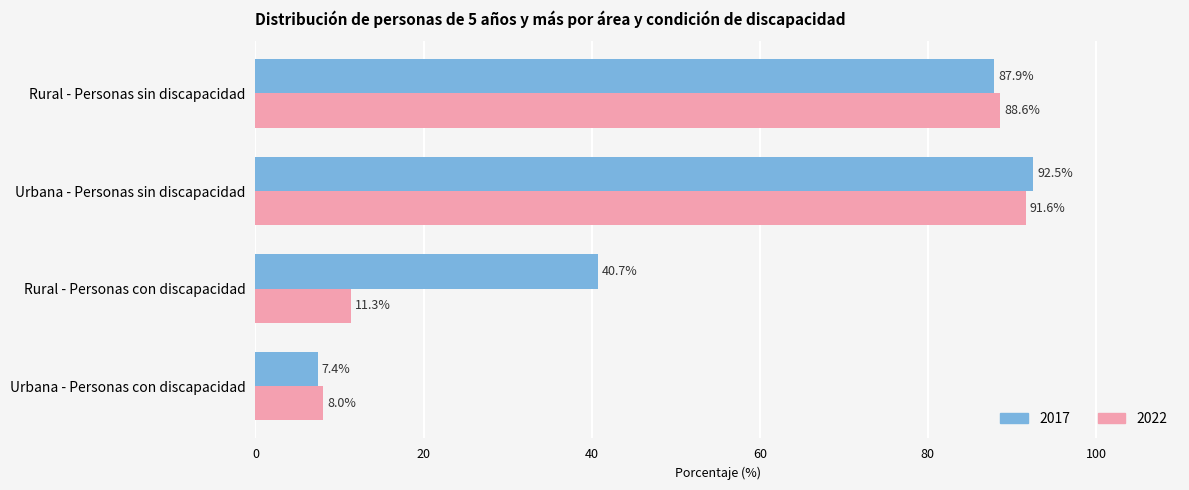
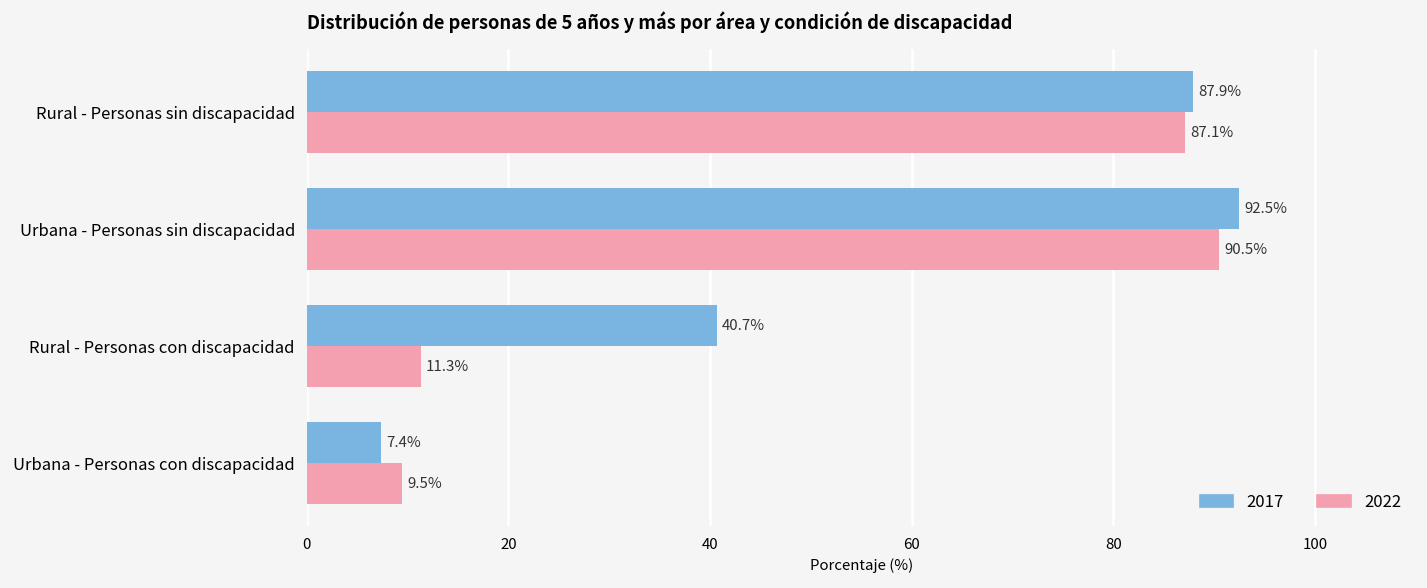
2022, Rural - Personas sin discapacidad: 88.6% -> 87.1%
2022, Urbana - Personas sin discapacidad: 91.6% -> 90.5%
2022, Urbana - Personas con discapacidad: 8.0% -> 9.5%
